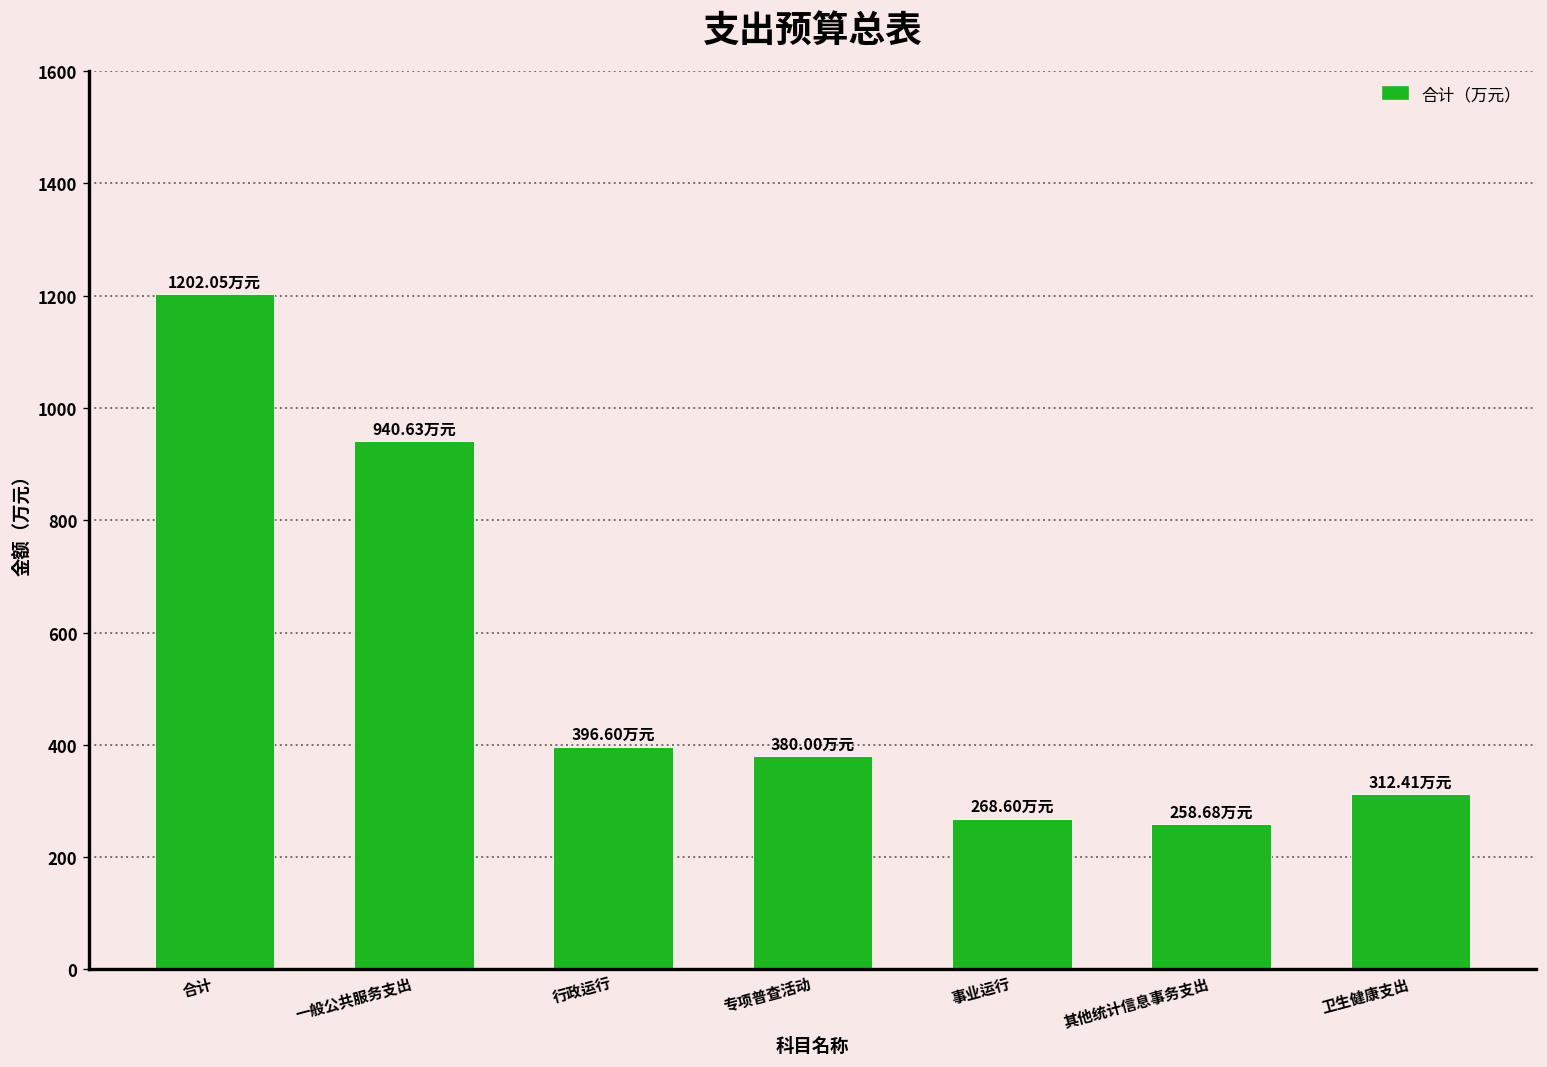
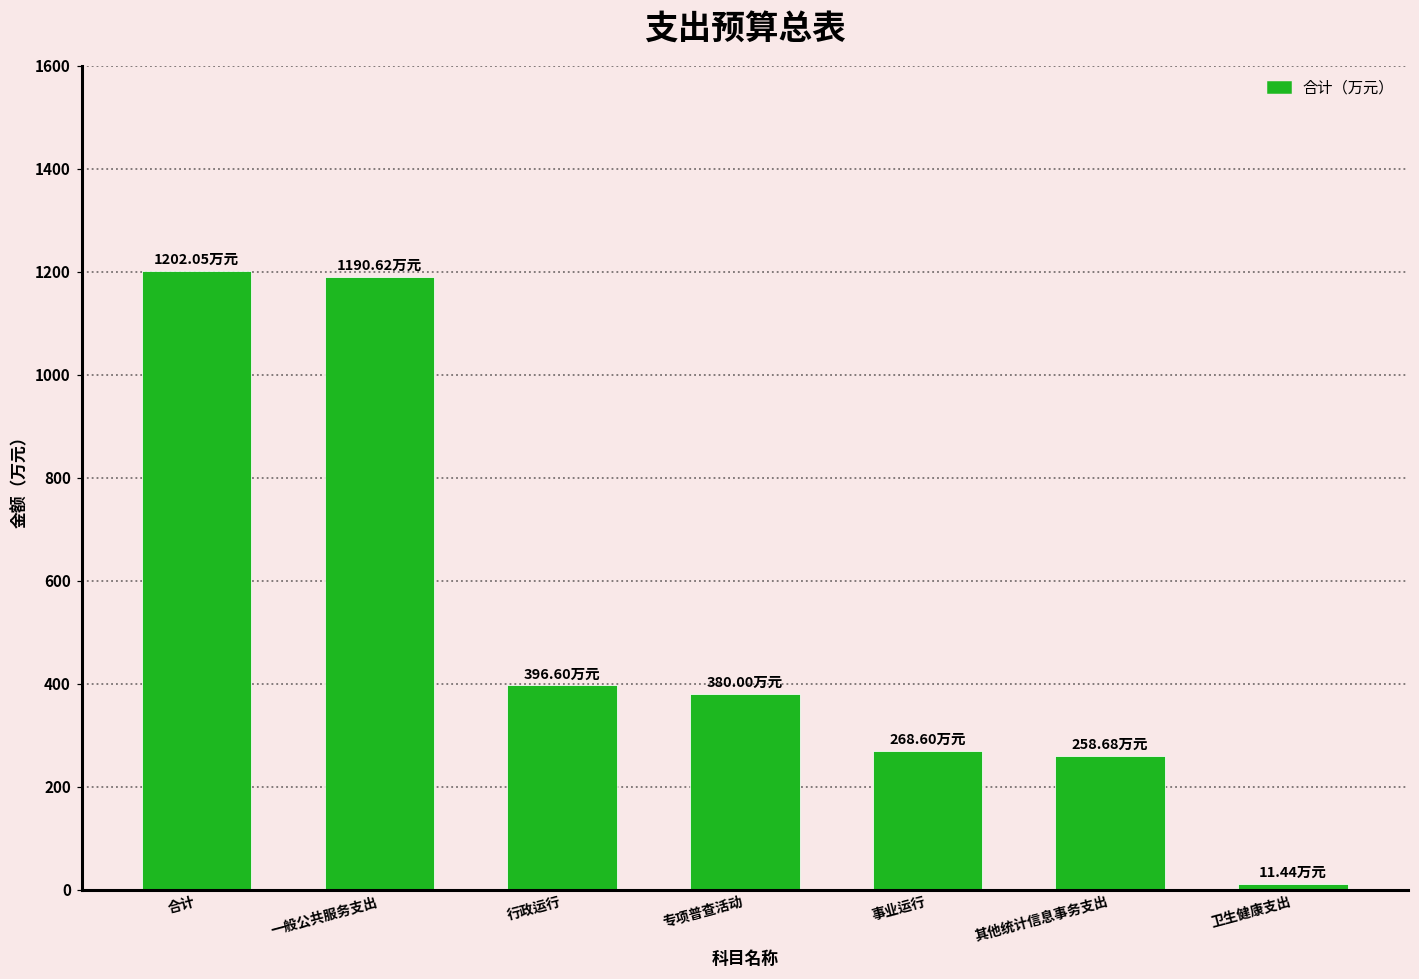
一般公共服务支出: 940.63 -> 1190.62
卫生健康支出: 312.41 -> 11.44
